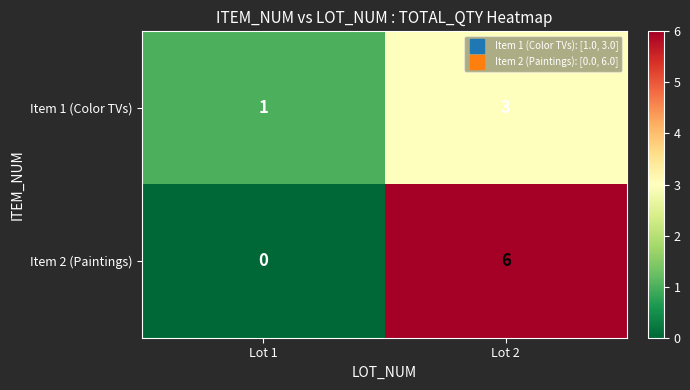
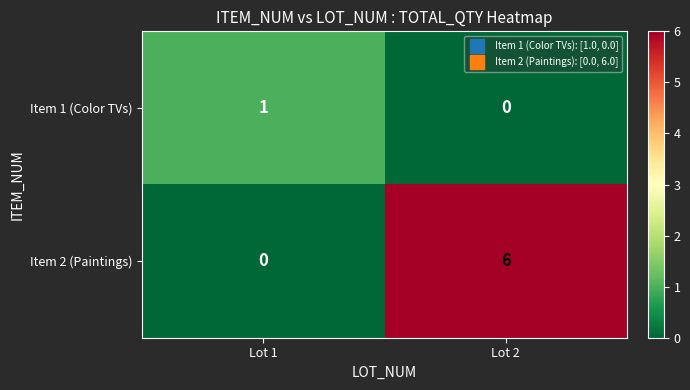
Item 1 (Color TVs), Lot 2: 3 -> 0
